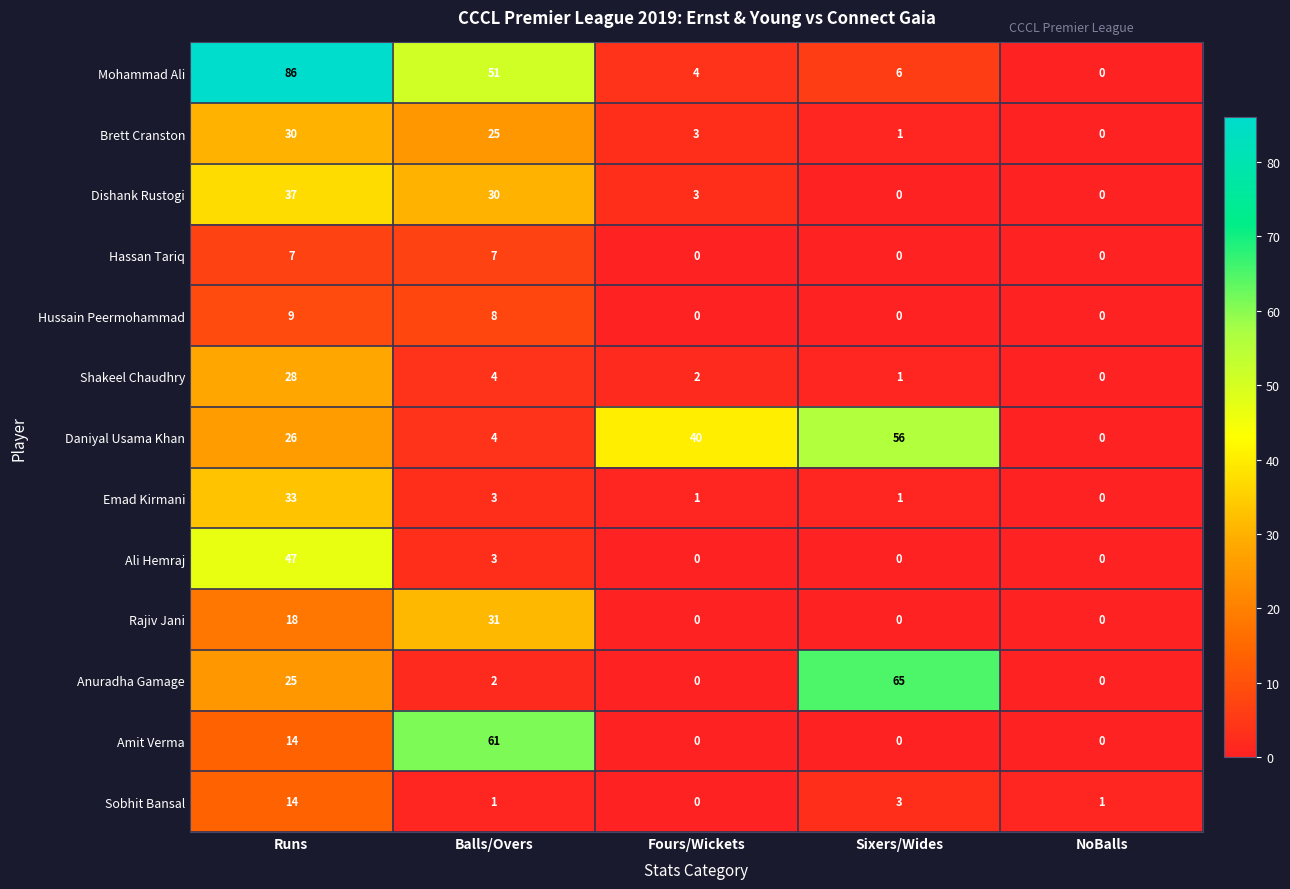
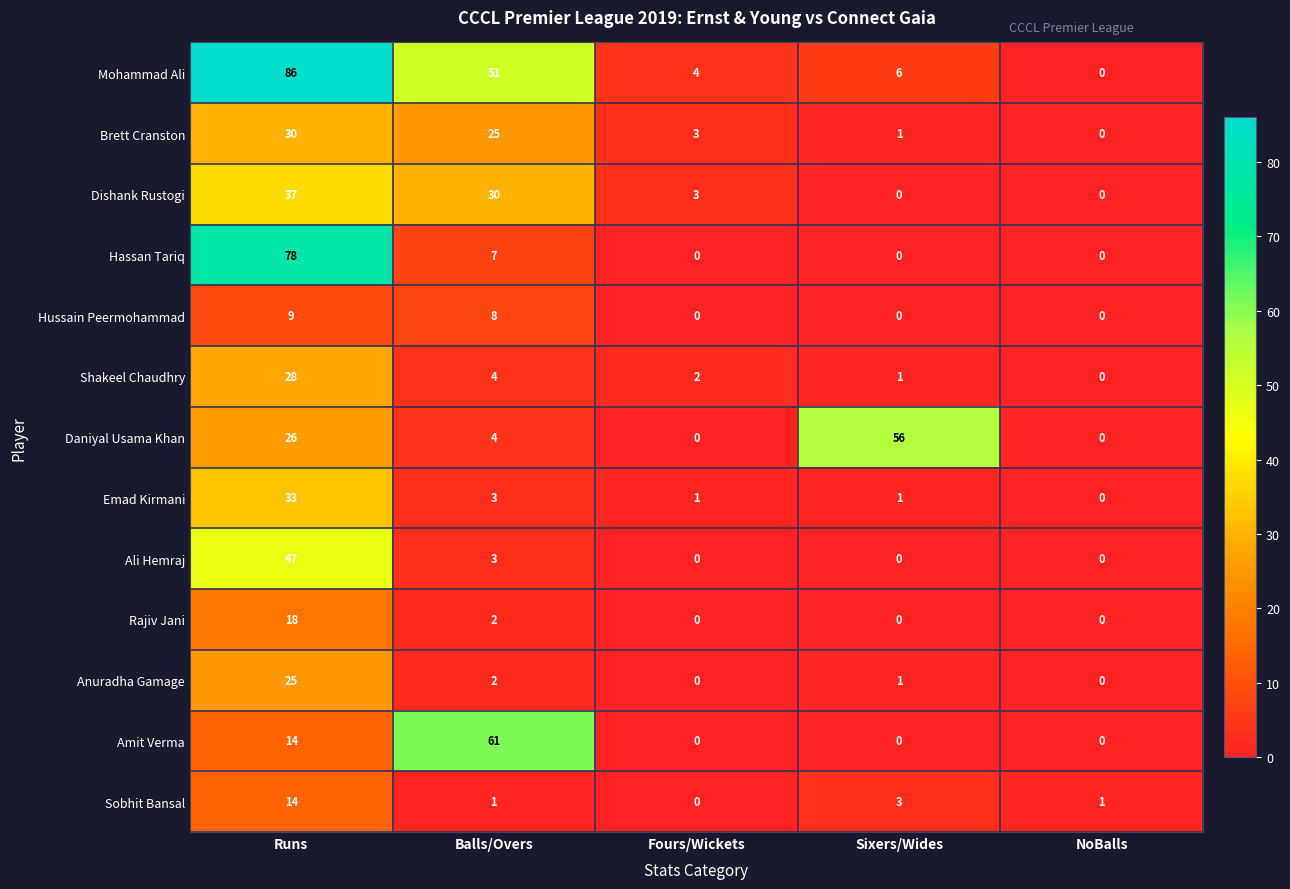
Hassan Tariq, Runs: 7 -> 78
Daniyal Usama Khan, Fours/Wickets: 40 -> 0
Rajiv Jani, Balls/Overs: 31 -> 2
Anuradha Gamage, Sixers/Wides: 65 -> 1
